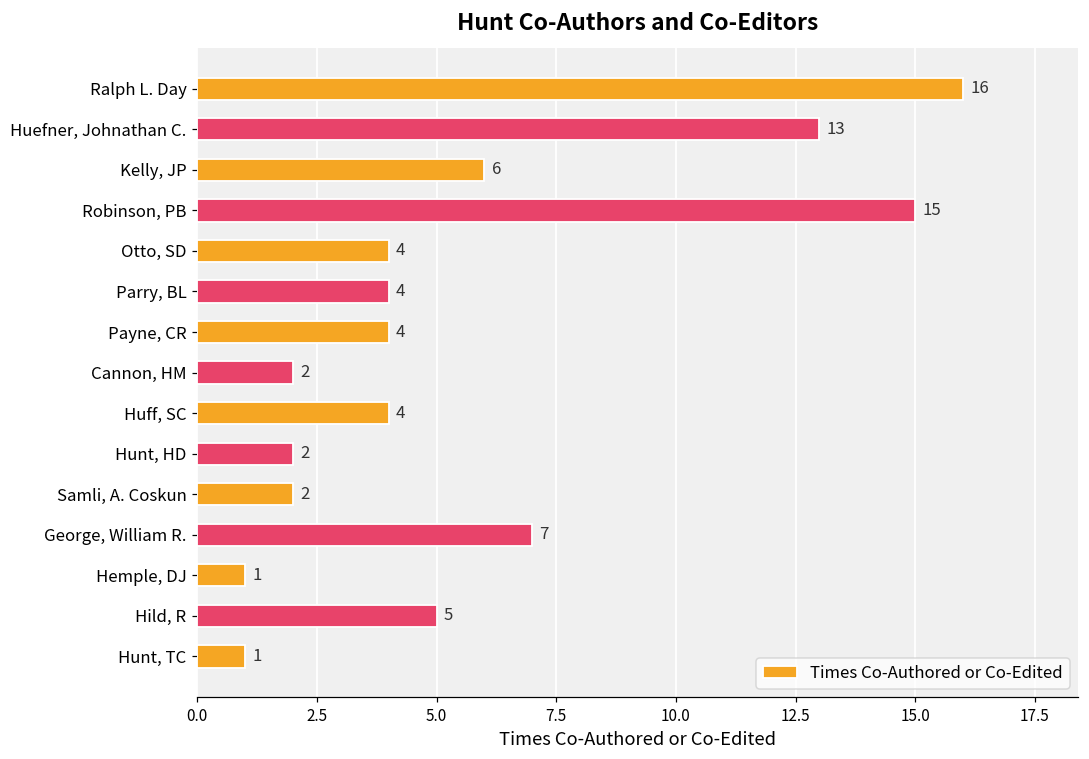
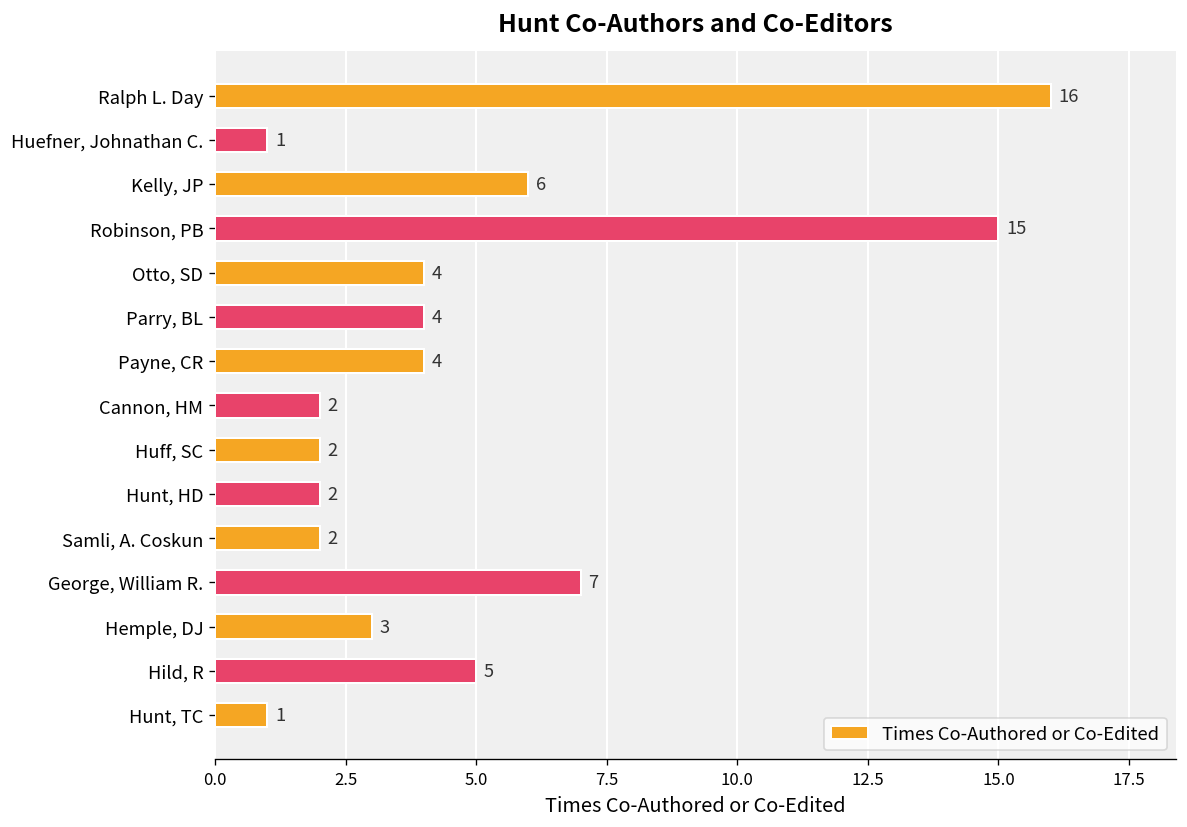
Huefner, Johnathan C.: 13 -> 1
Huff, SC: 4 -> 2
Hemple, DJ: 1 -> 3
